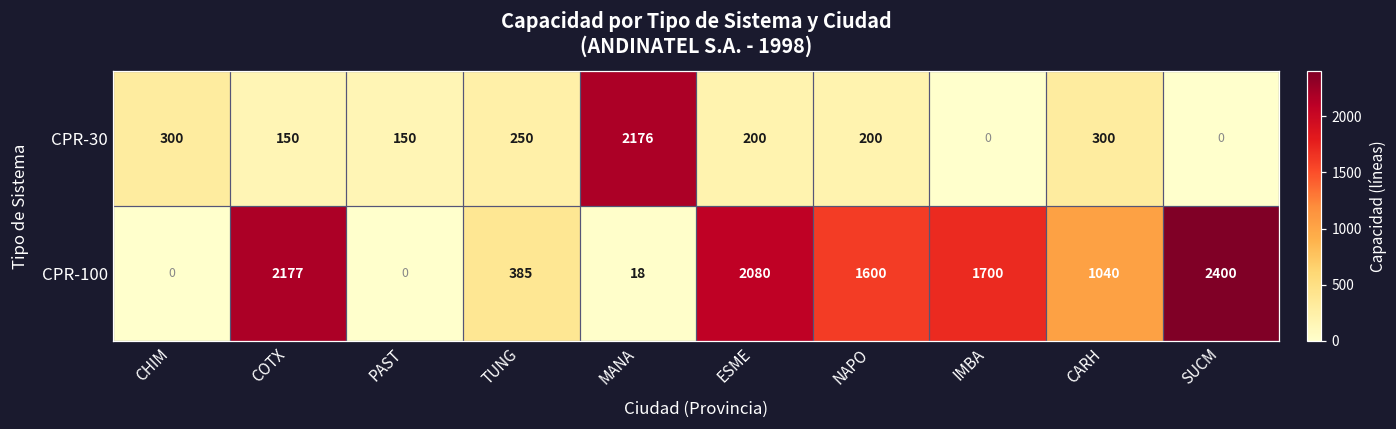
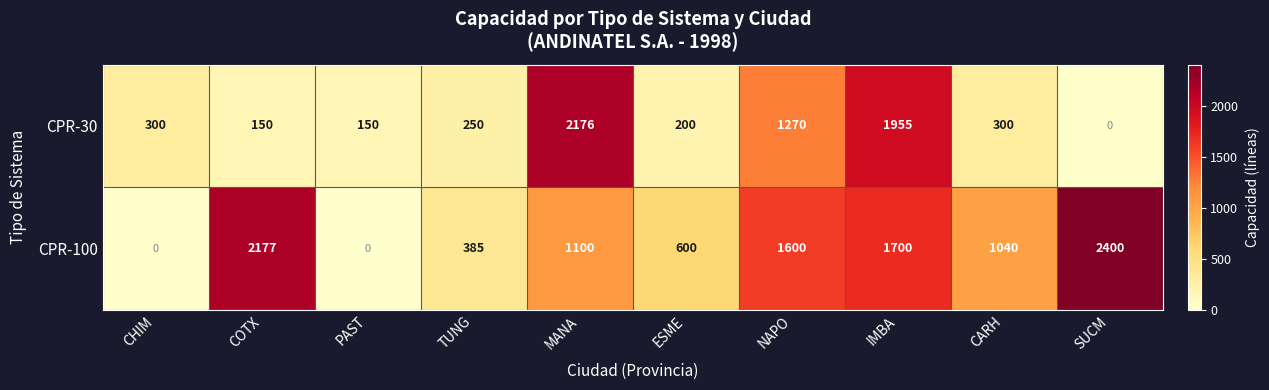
CPR-30, NAPO: 200 -> 1270
CPR-30, IMBA: 0 -> 1955
CPR-100, MANA: 18 -> 1100
CPR-100, ESME: 2080 -> 600
